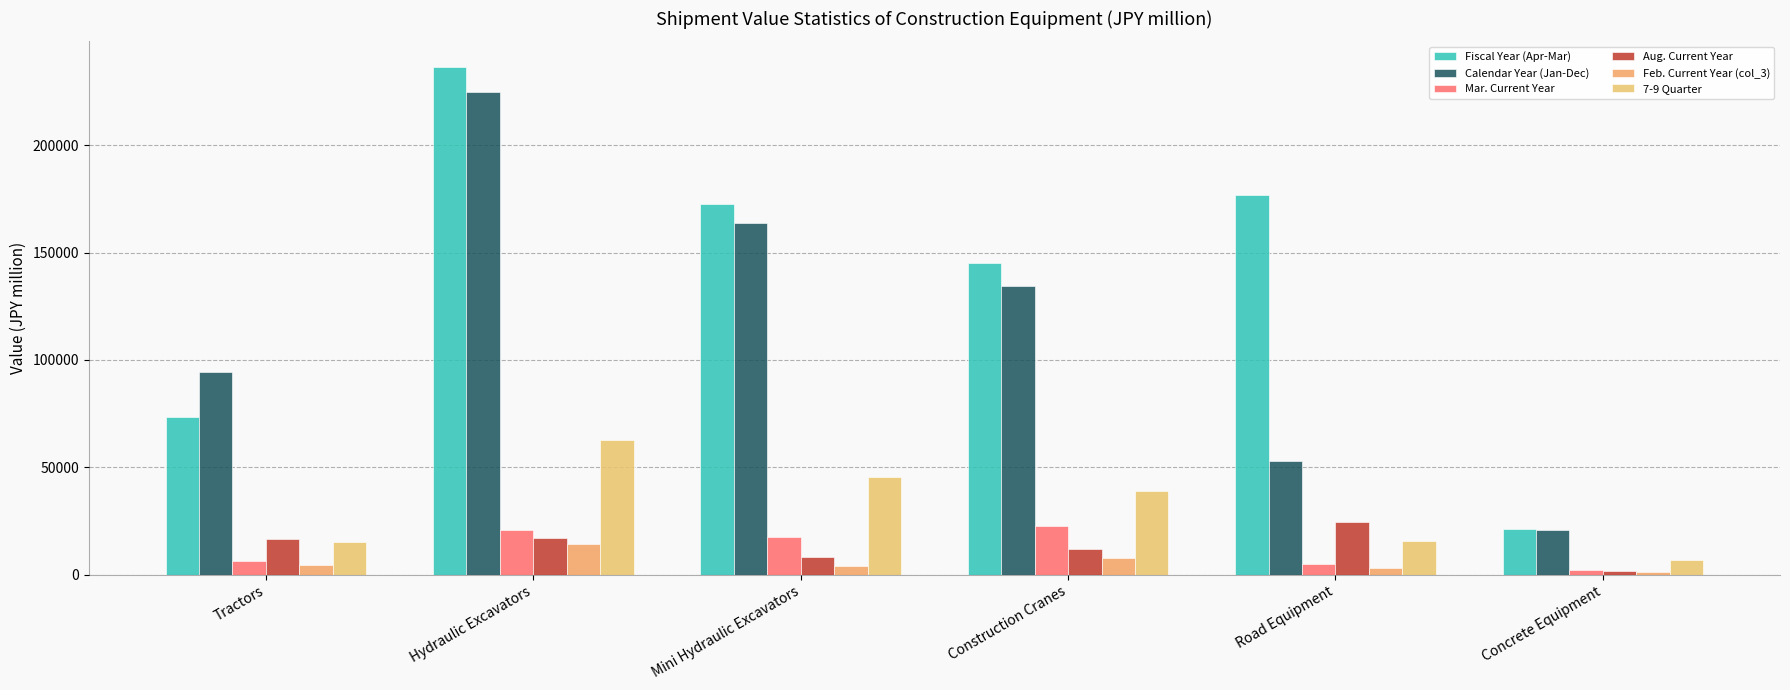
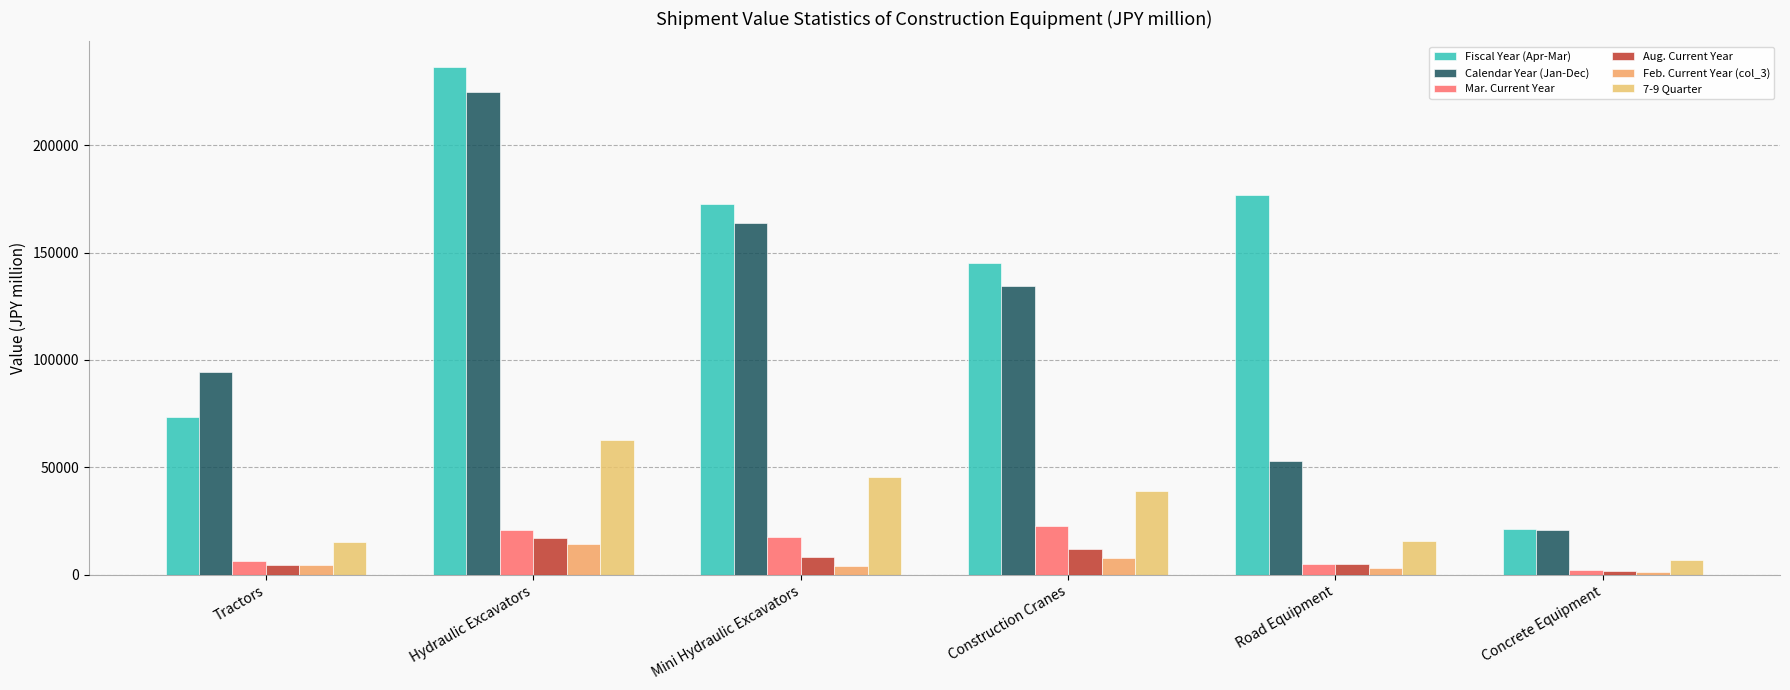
Aug. Current Year, Tractors: 17000 -> 5000
Aug. Current Year, Road Equipment: 25000 -> 5000
